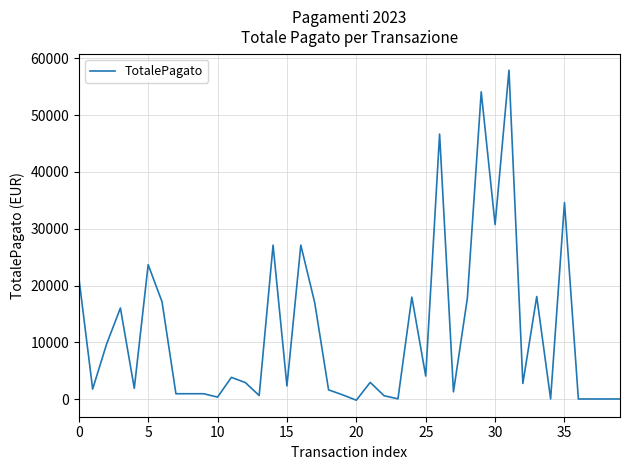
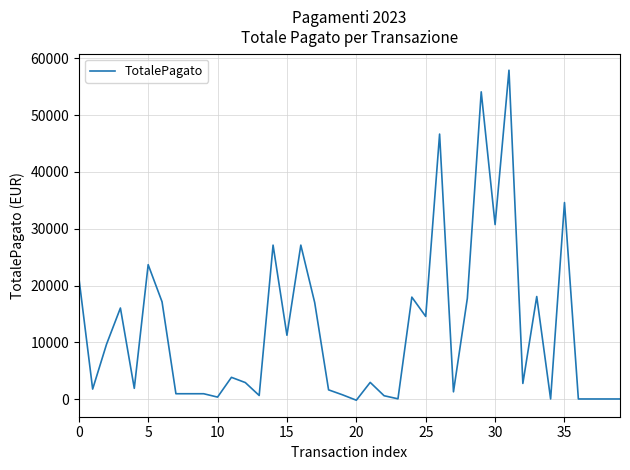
15: 2000 -> 11000
25: 4000 -> 15000
